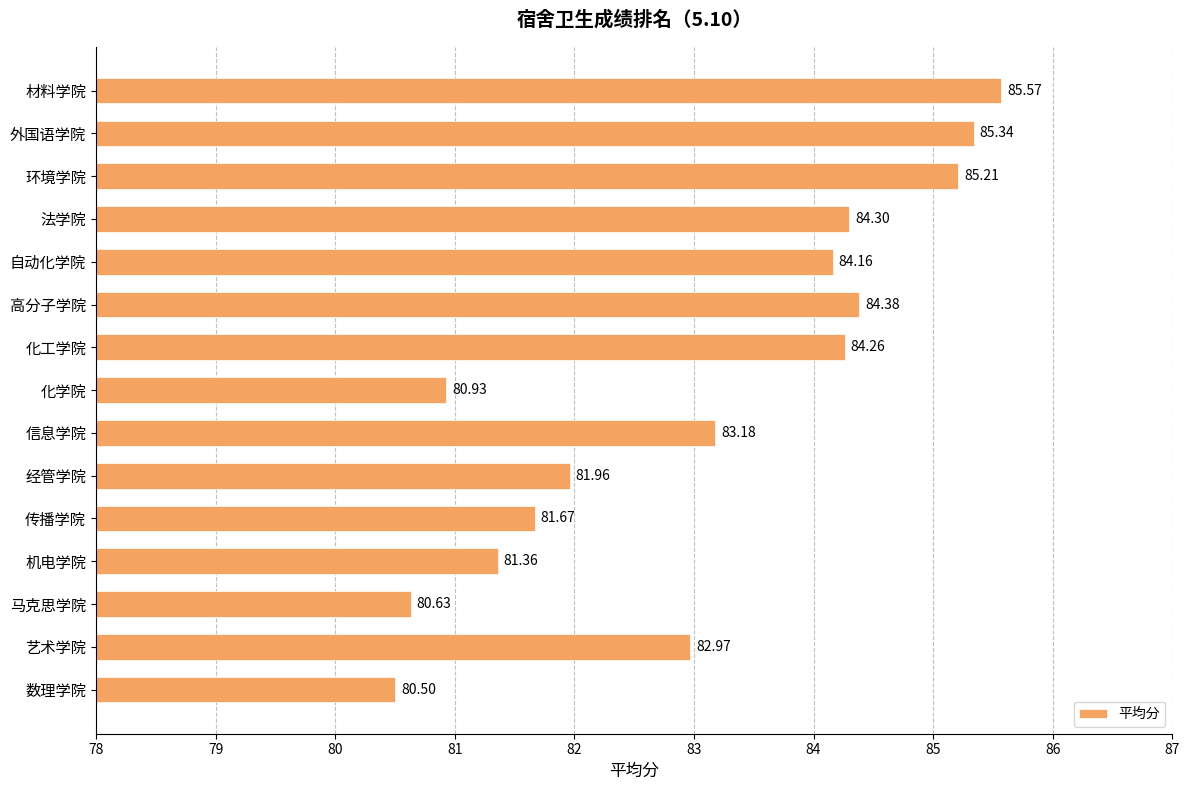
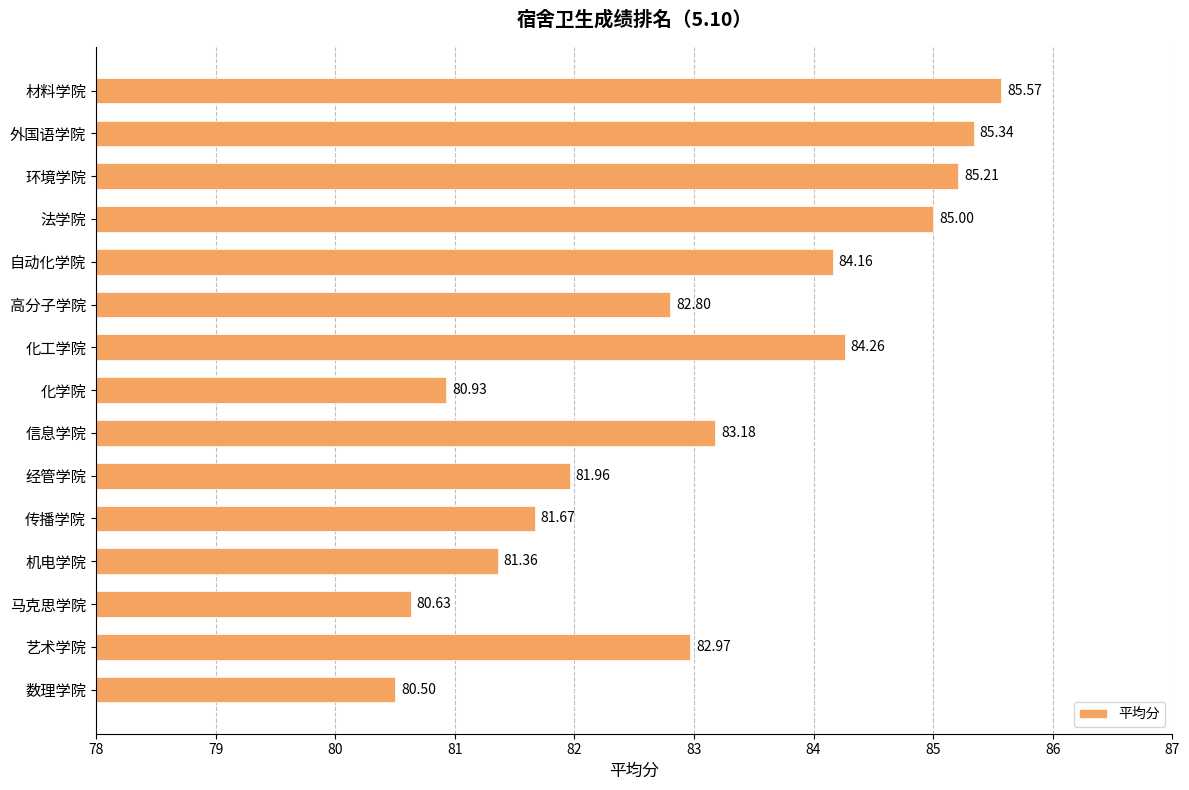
法学院: 84.30 -> 85.00
高分子学院: 84.38 -> 82.80
